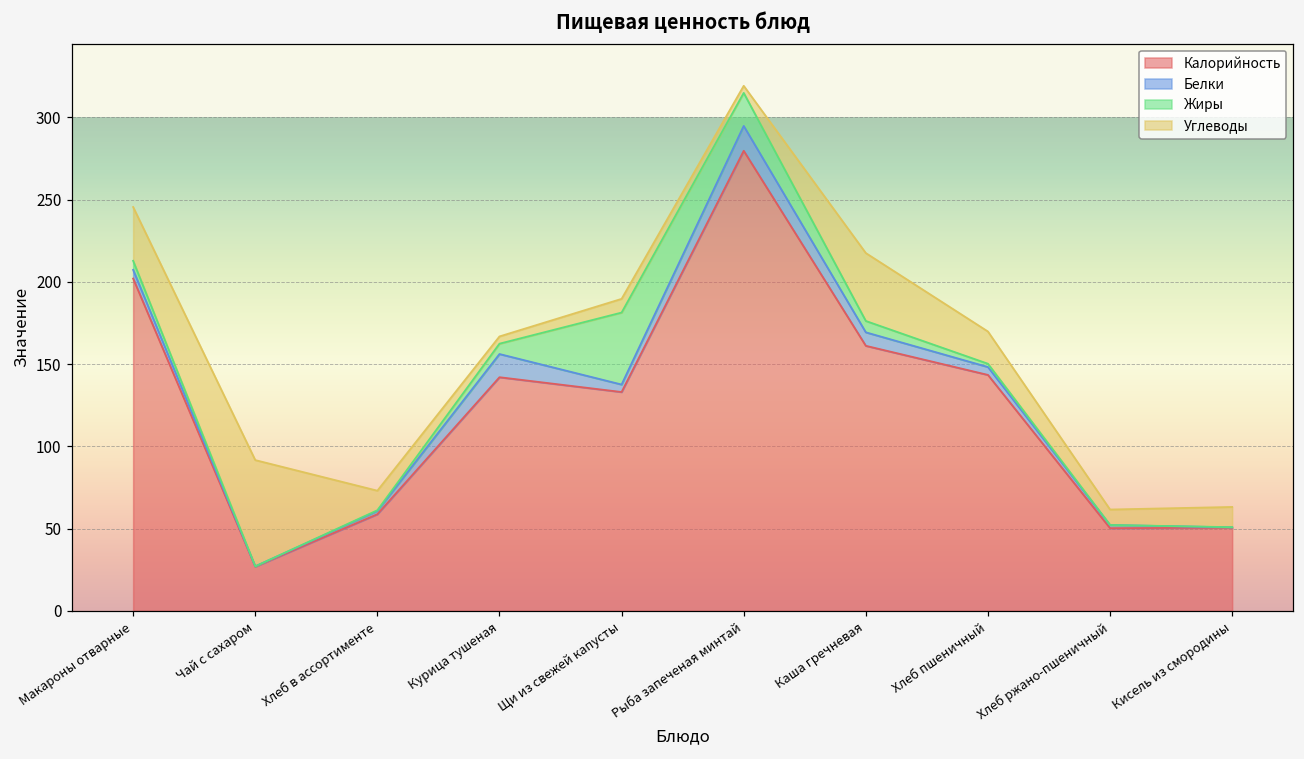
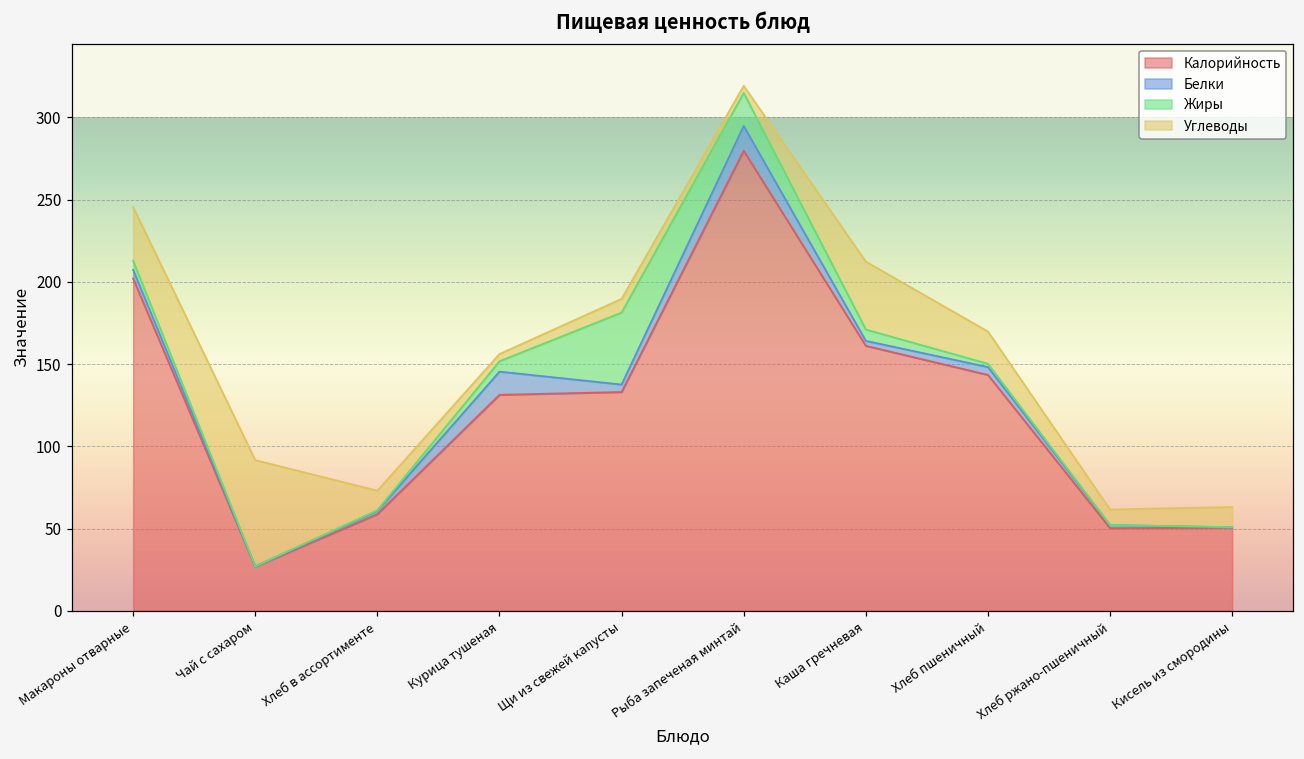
Калорийность, Курица тушеная: 142 -> 131
Белки, Каша гречневая: 8 -> 3
